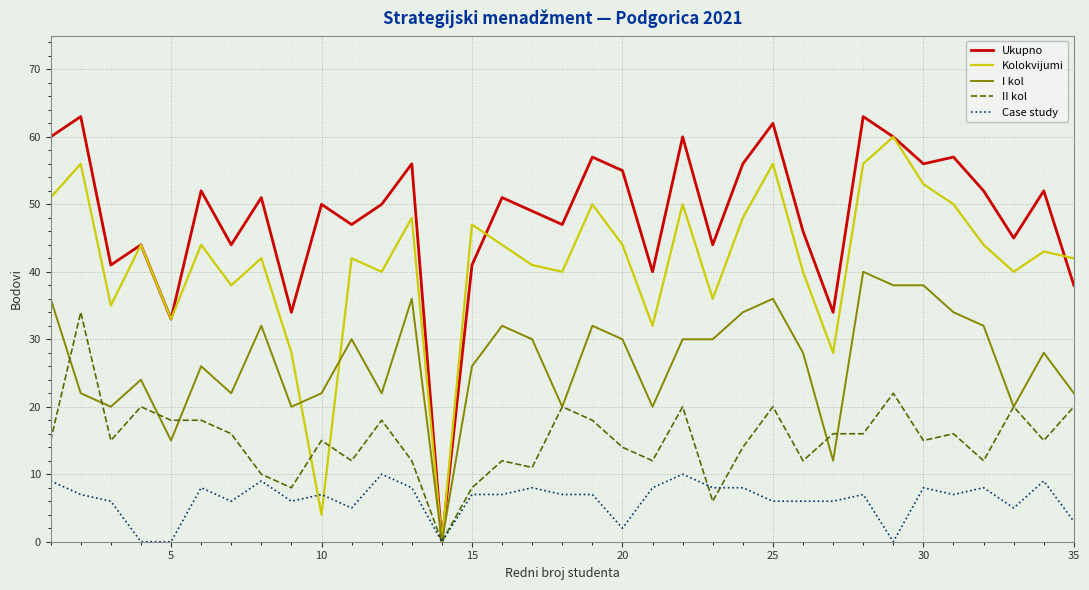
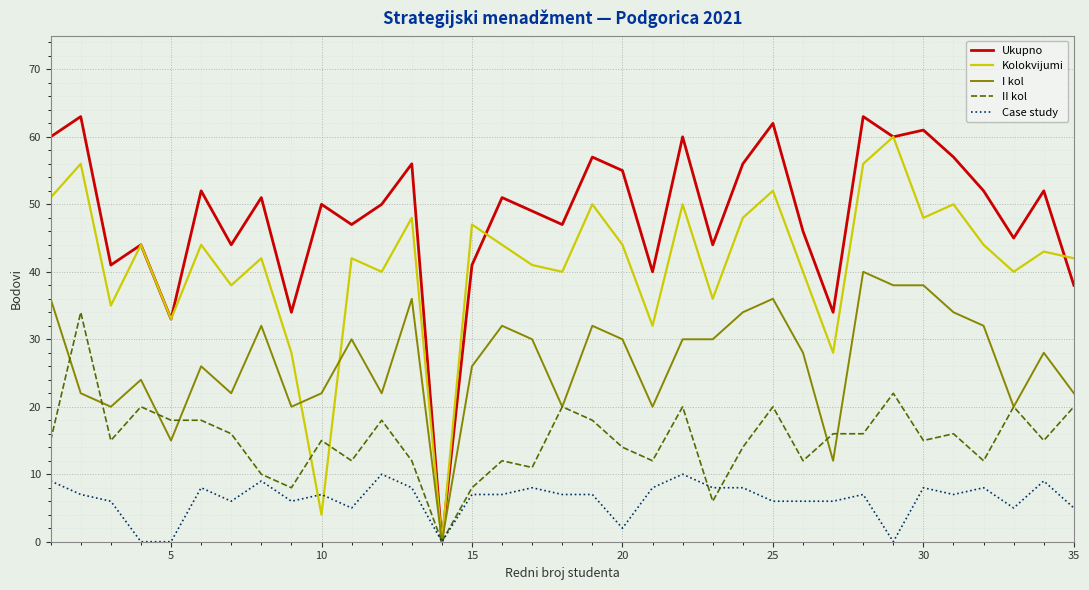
Kolokvijumi, 25: 56 -> 52
Ukupno, 30: 56 -> 61
Kolokvijumi, 30: 53 -> 48
Case study, 35: 3 -> 5
